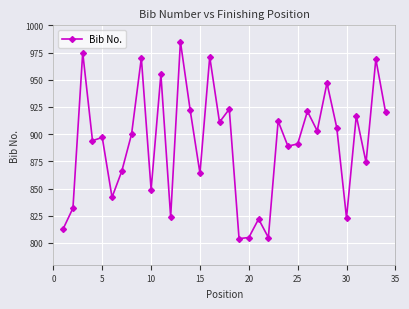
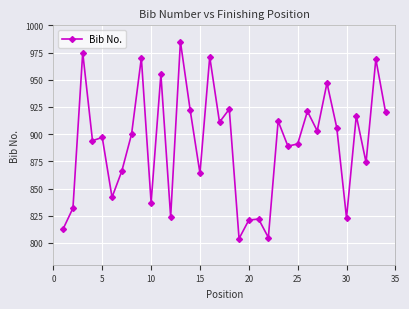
10: 849 -> 837
20: 805 -> 821
